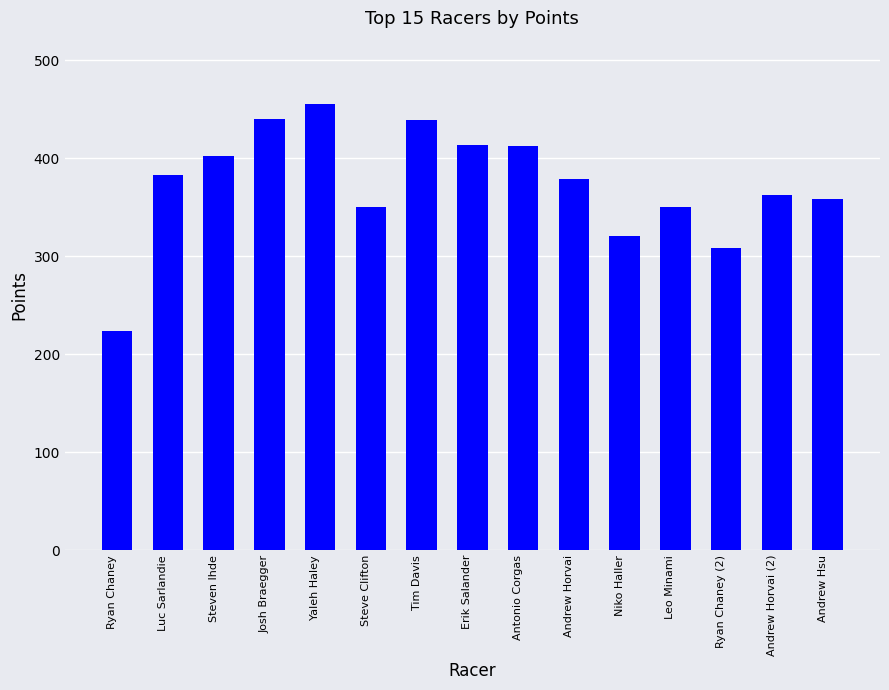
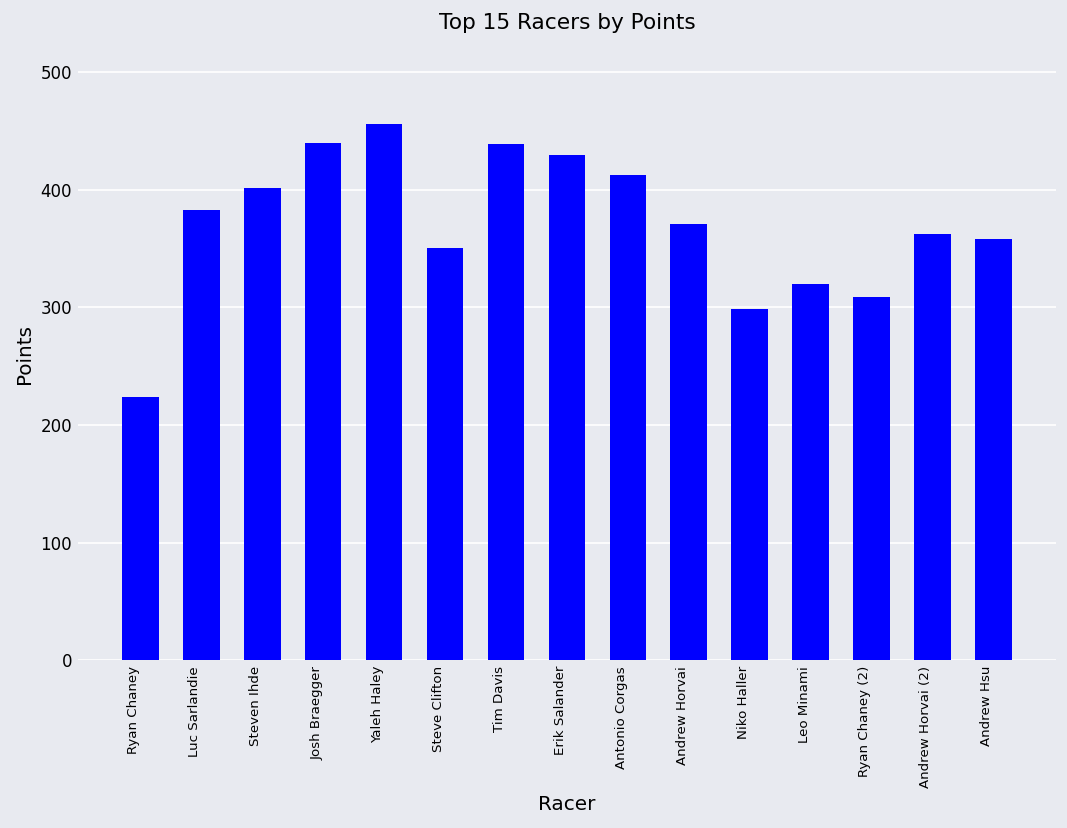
Erik Salander: 410 -> 430
Andrew Horvai: 380 -> 370
Niko Haller: 320 -> 300
Leo Minami: 350 -> 320
